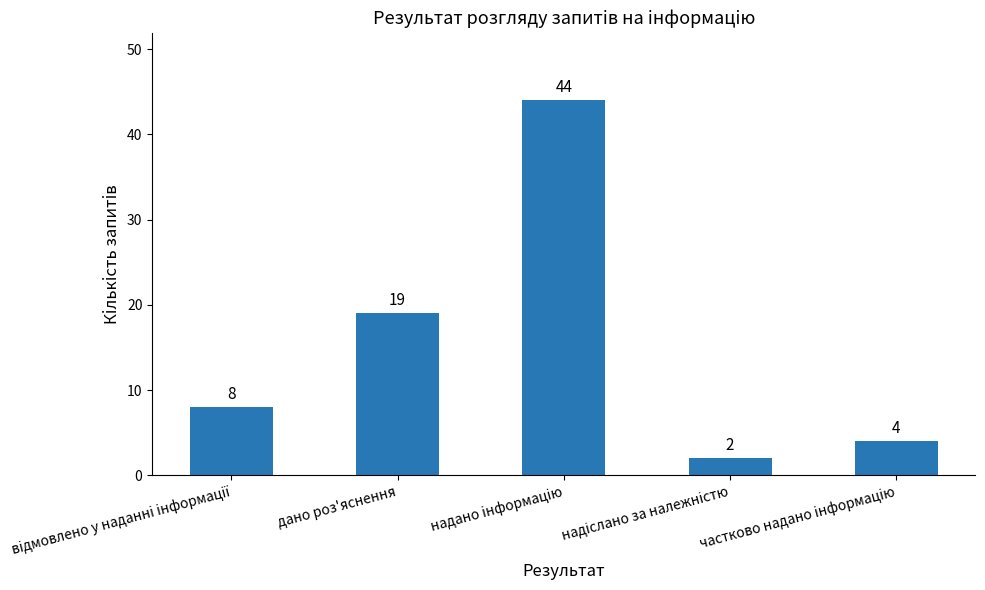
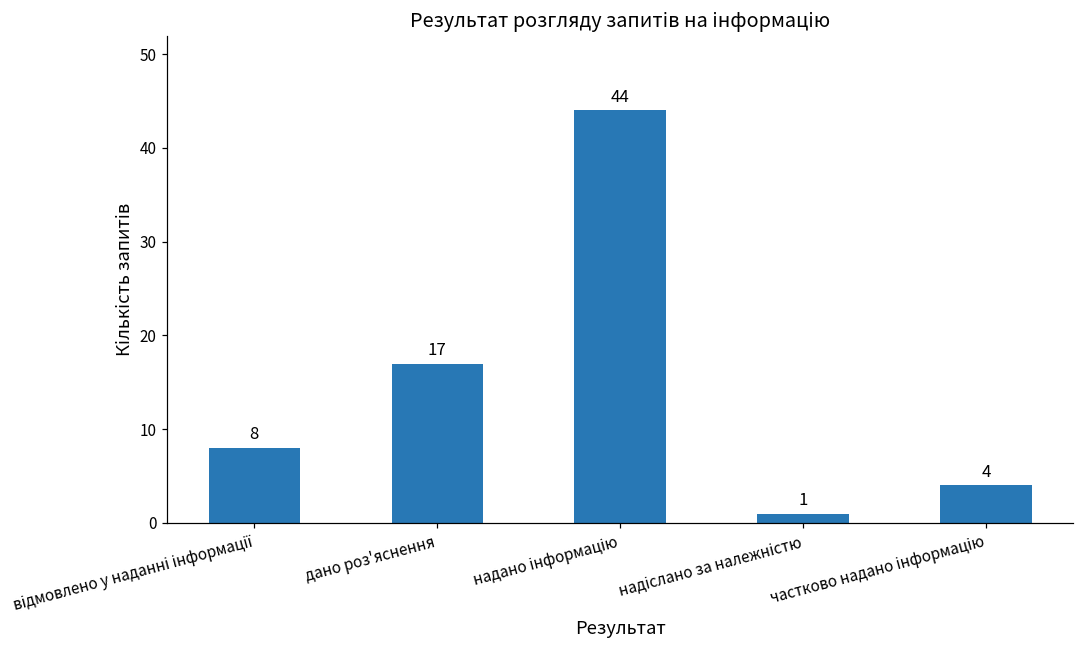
дано роз'яснення: 19 -> 17
надіслано за належністю: 2 -> 1
